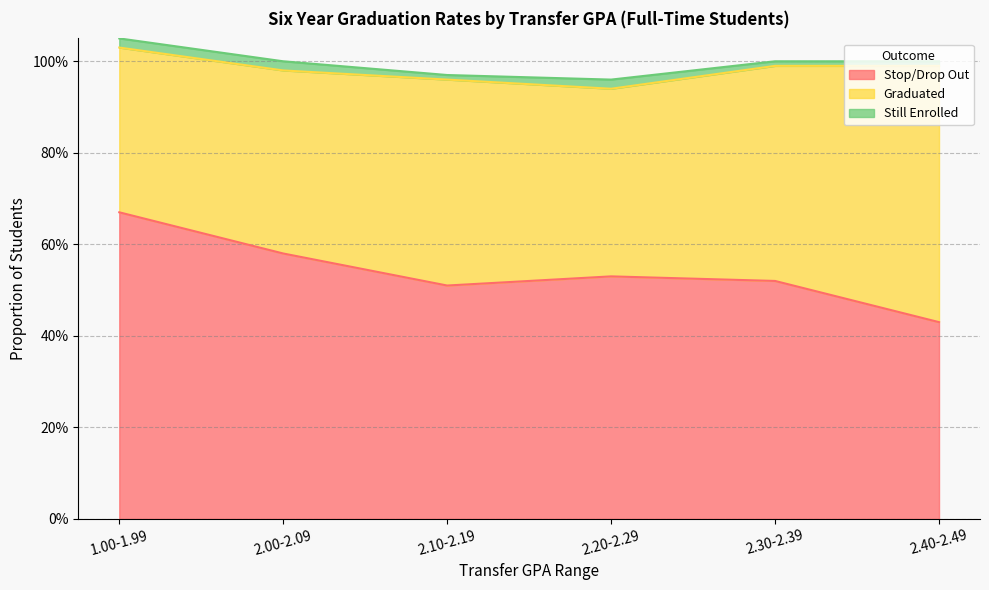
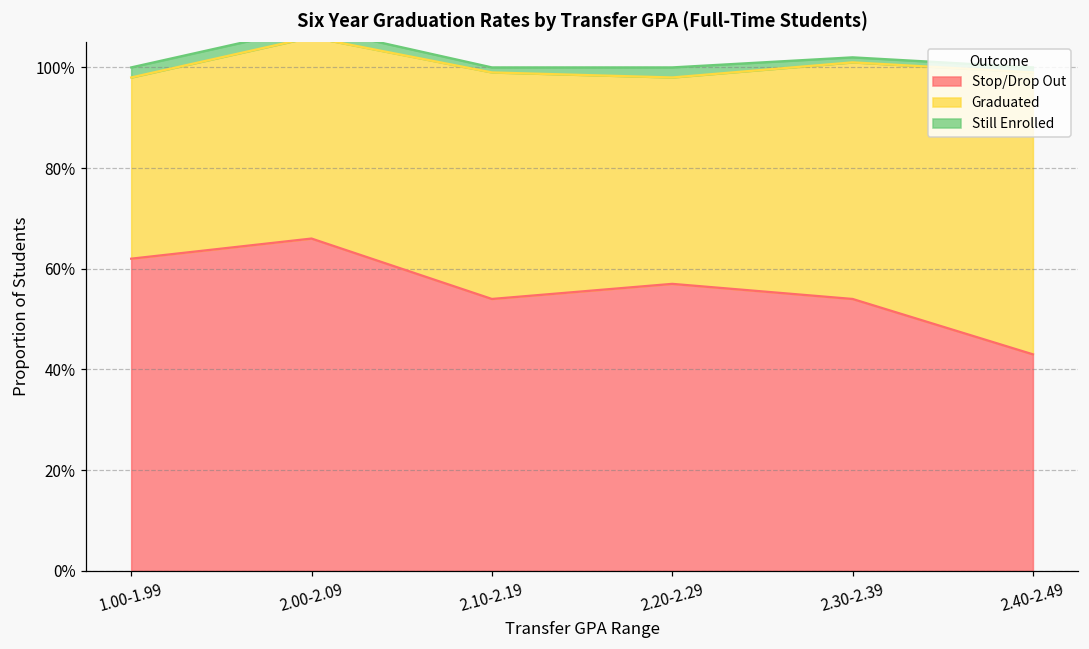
Stop/Drop Out, 1.00-1.99: 67% -> 62%
Stop/Drop Out, 2.00-2.09: 58% -> 66%
Stop/Drop Out, 2.10-2.19: 51% -> 54%
Stop/Drop Out, 2.20-2.29: 53% -> 57%
Stop/Drop Out, 2.30-2.39: 52% -> 54%
